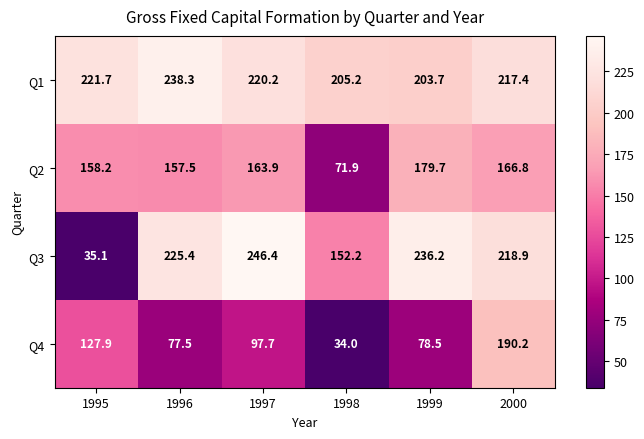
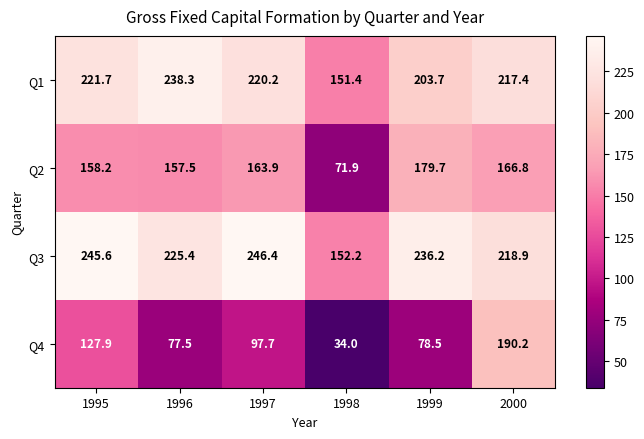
Q1, 1998: 205.2 -> 151.4
Q3, 1995: 35.1 -> 245.6
